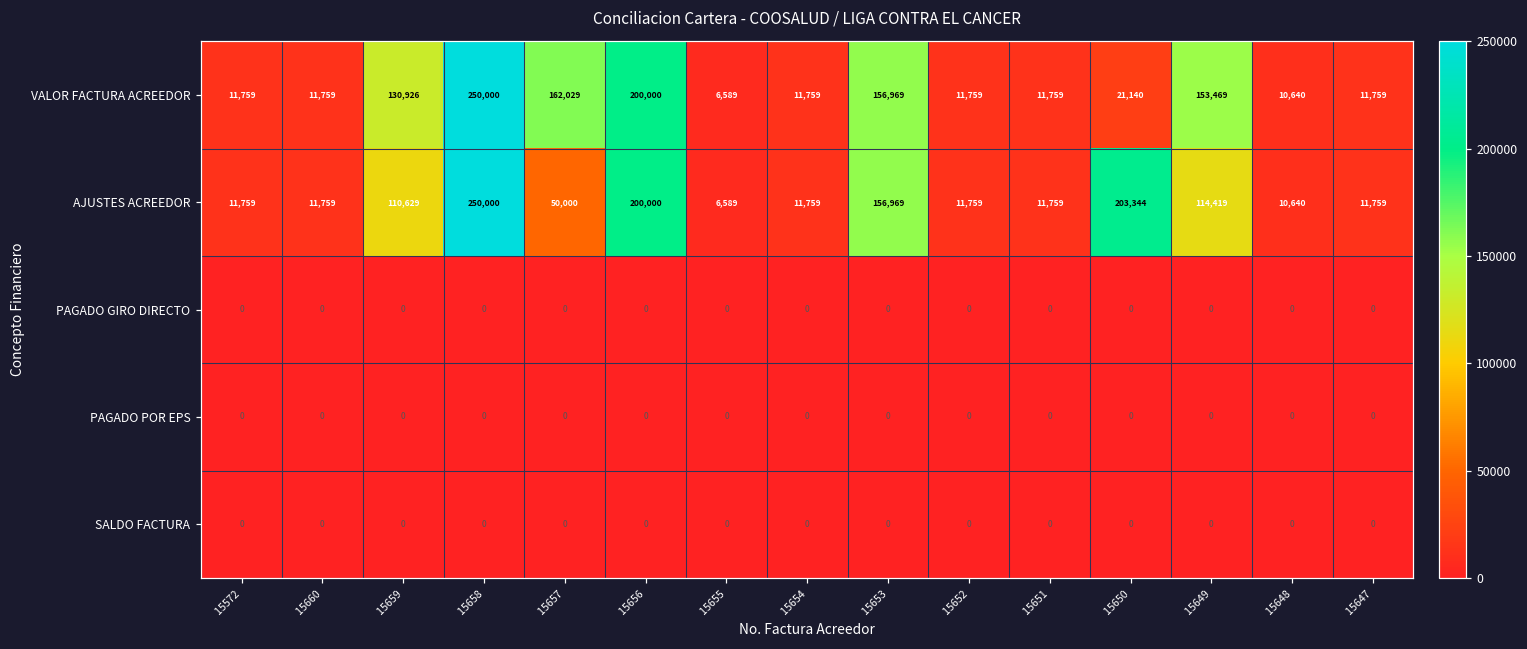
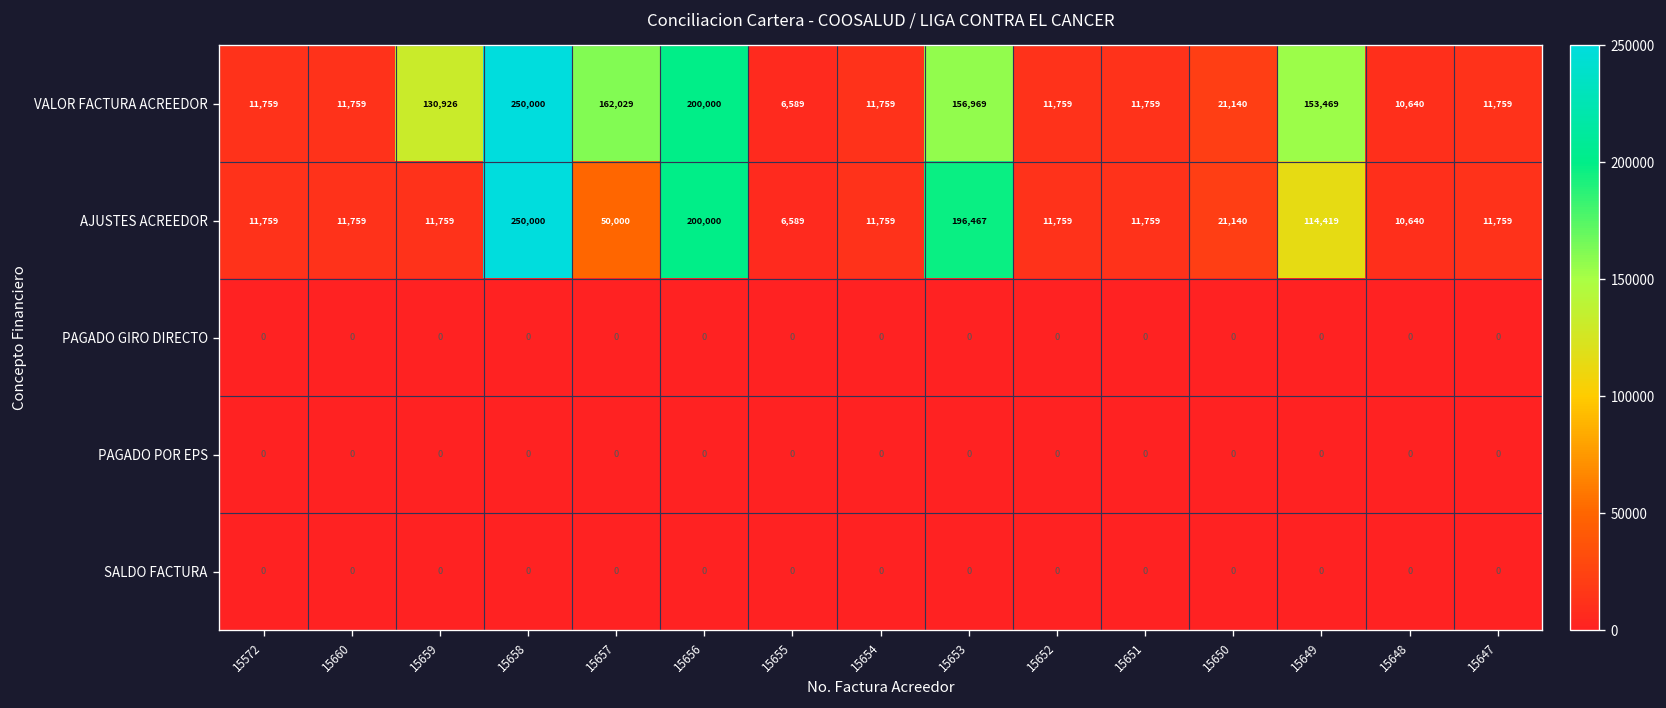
AJUSTES ACREEDOR, 15659: 110,629 -> 11,759
AJUSTES ACREEDOR, 15653: 156,969 -> 196,467
AJUSTES ACREEDOR, 15650: 203,344 -> 21,140
